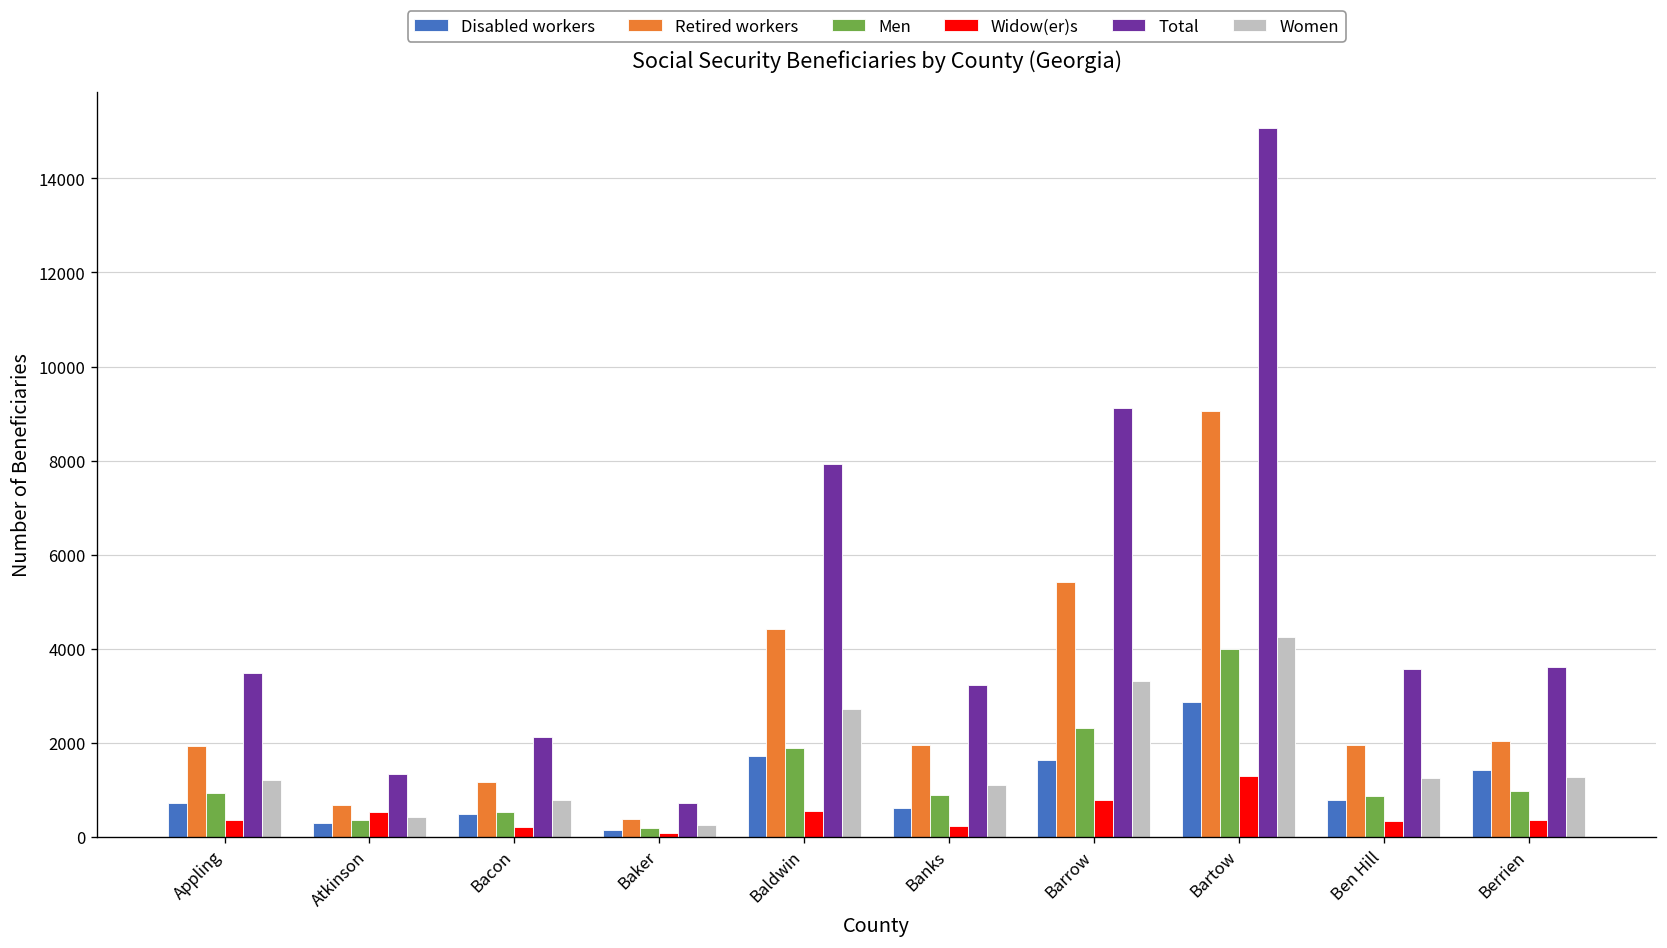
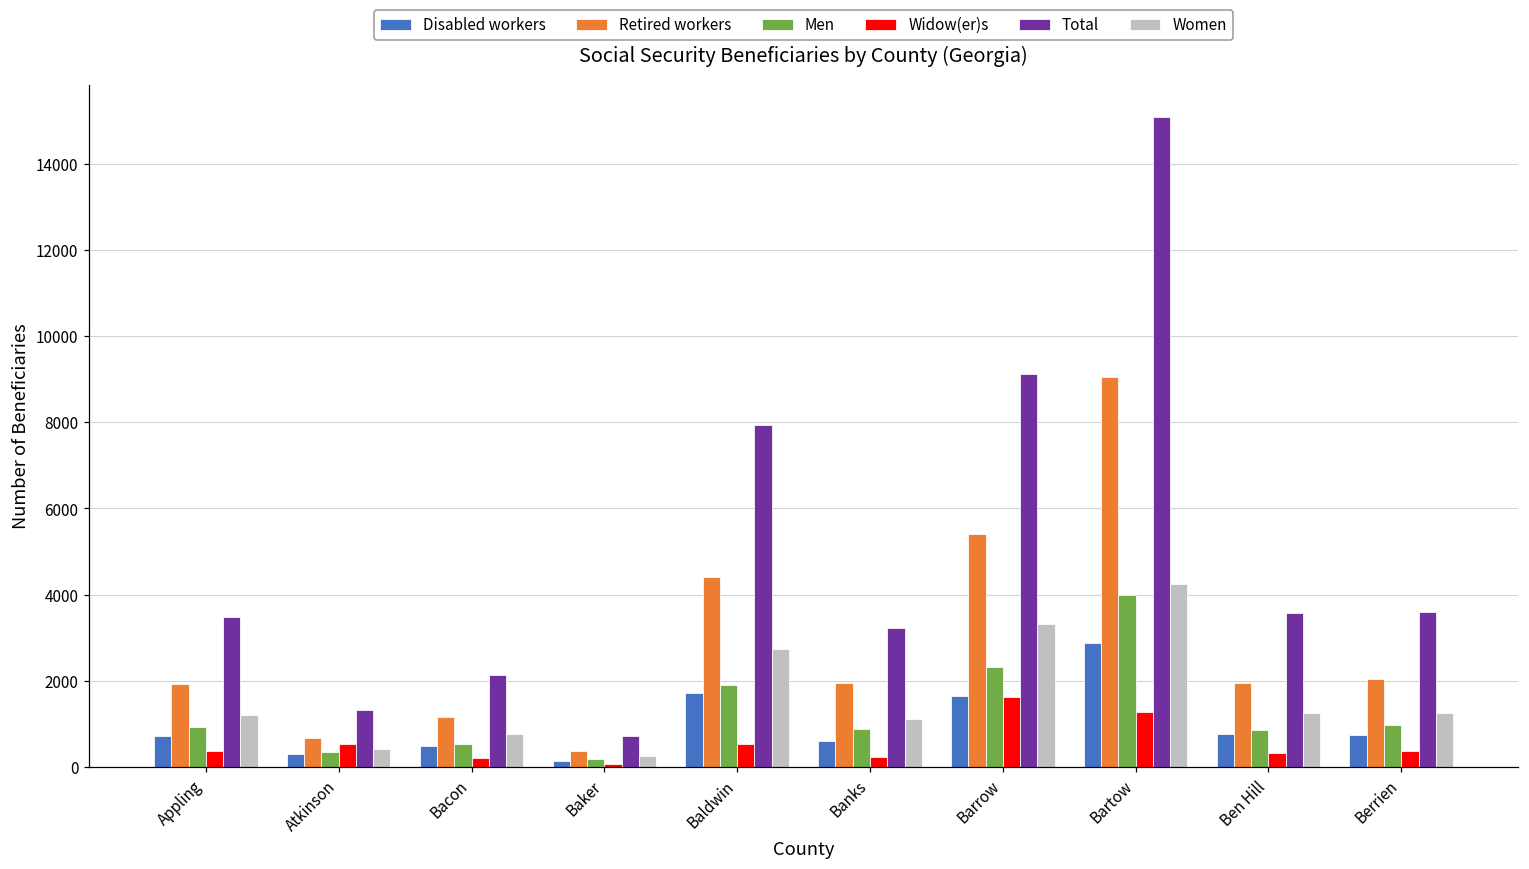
Widow(er)s, Barrow: 800 -> 1600
Disabled workers, Berrien: 1400 -> 700
